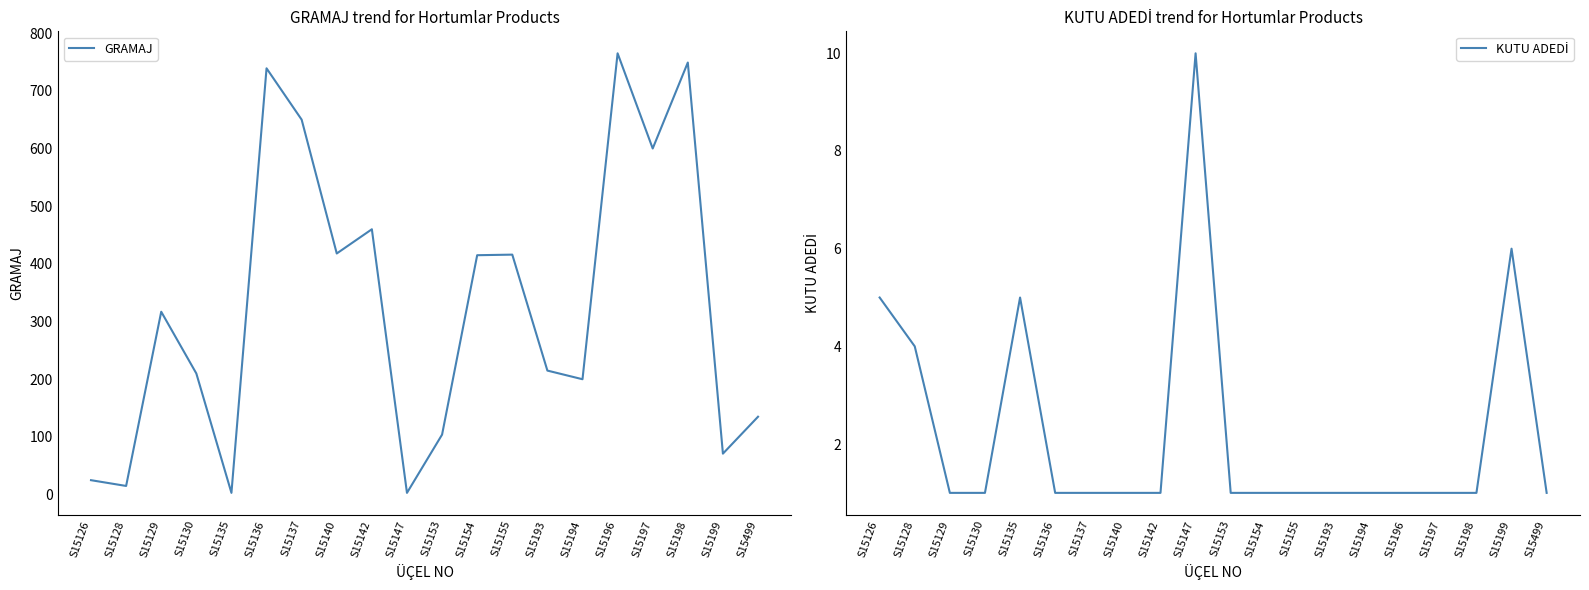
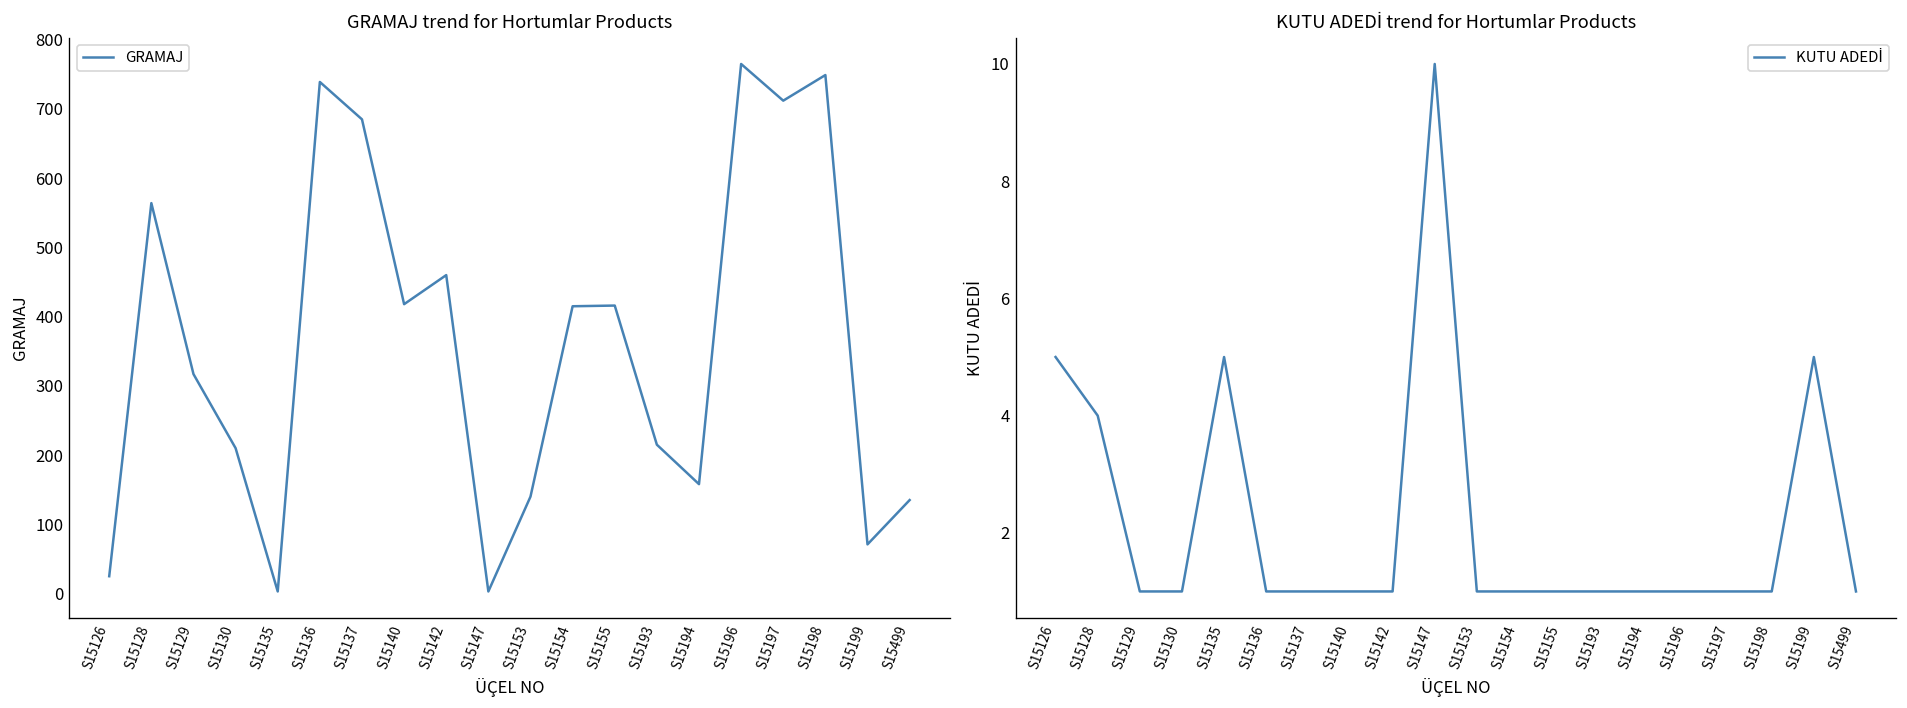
GRAMAJ trend for Hortumlar Products, S15128: 20 -> 560
GRAMAJ trend for Hortumlar Products, S15137: 650 -> 690
GRAMAJ trend for Hortumlar Products, S15153: 100 -> 140
GRAMAJ trend for Hortumlar Products, S15194: 200 -> 160
GRAMAJ trend for Hortumlar Products, S15197: 600 -> 710
KUTU ADEDİ trend for Hortumlar Products, S15199: 6 -> 5
